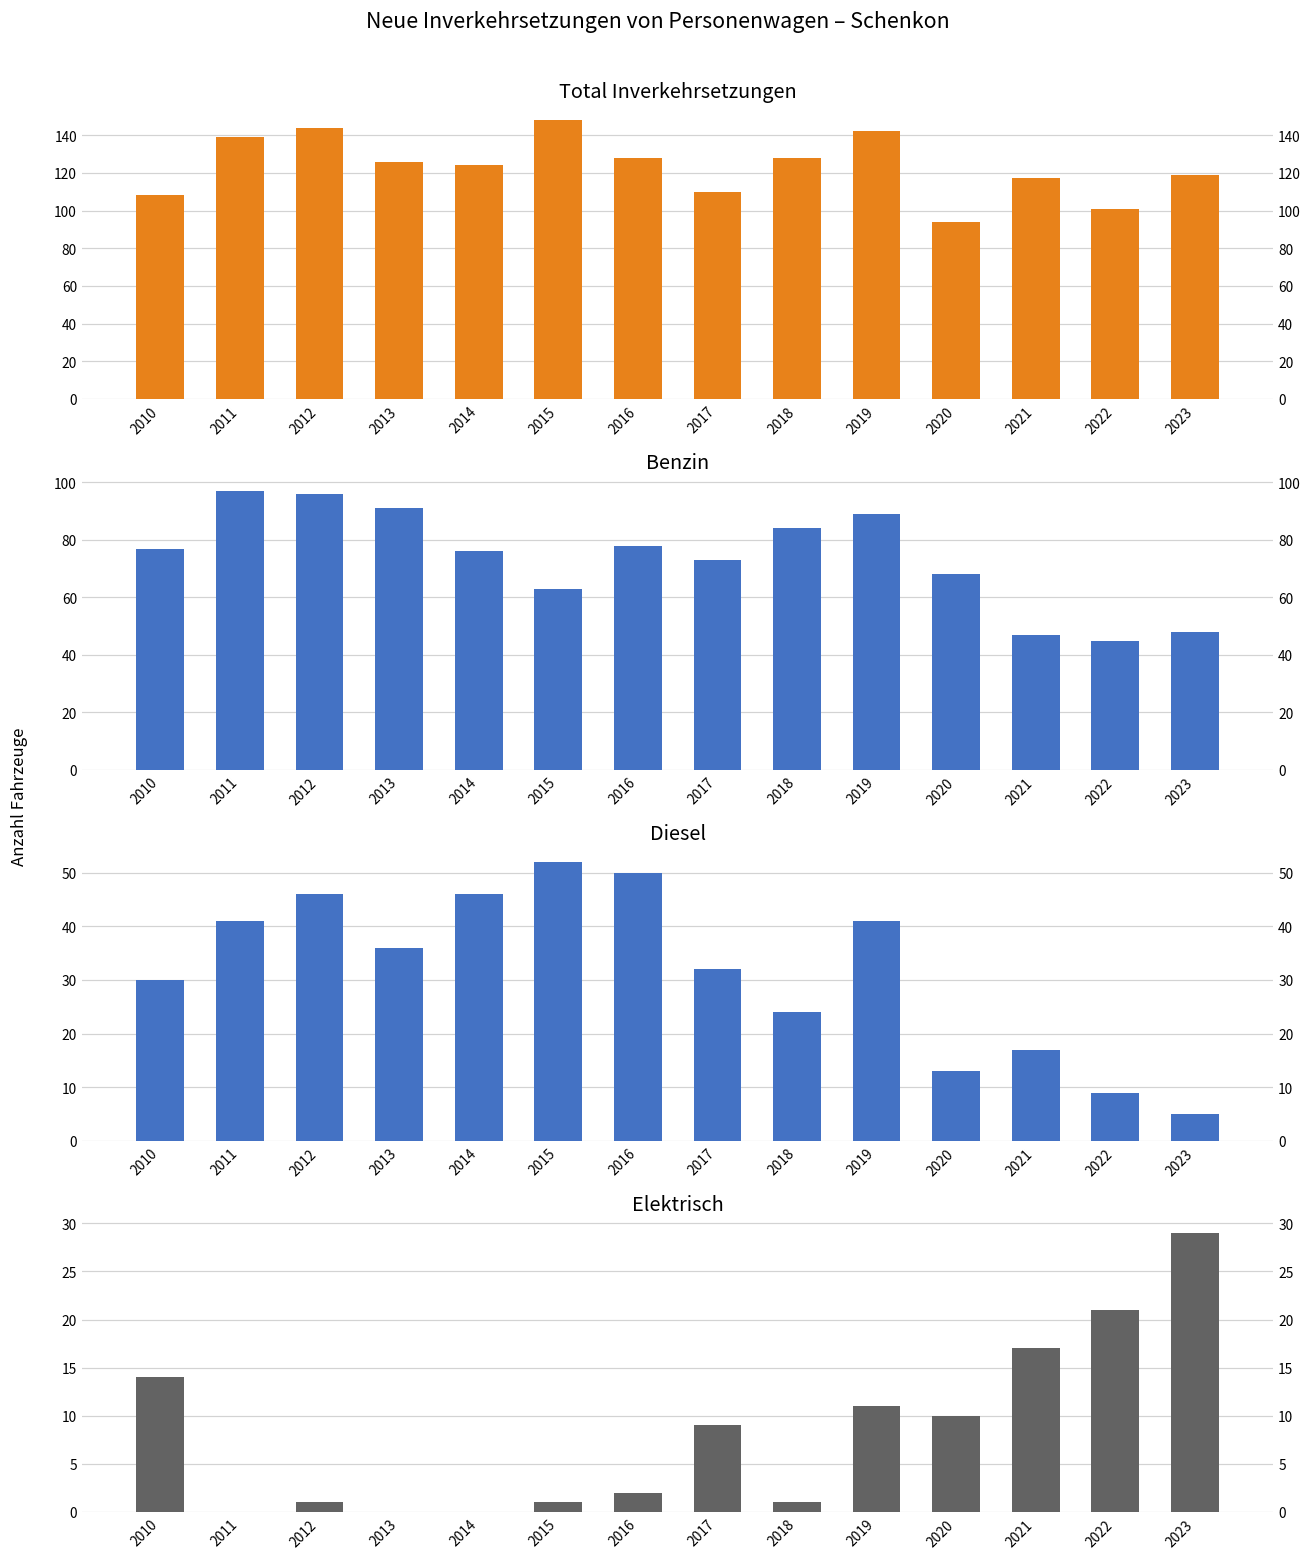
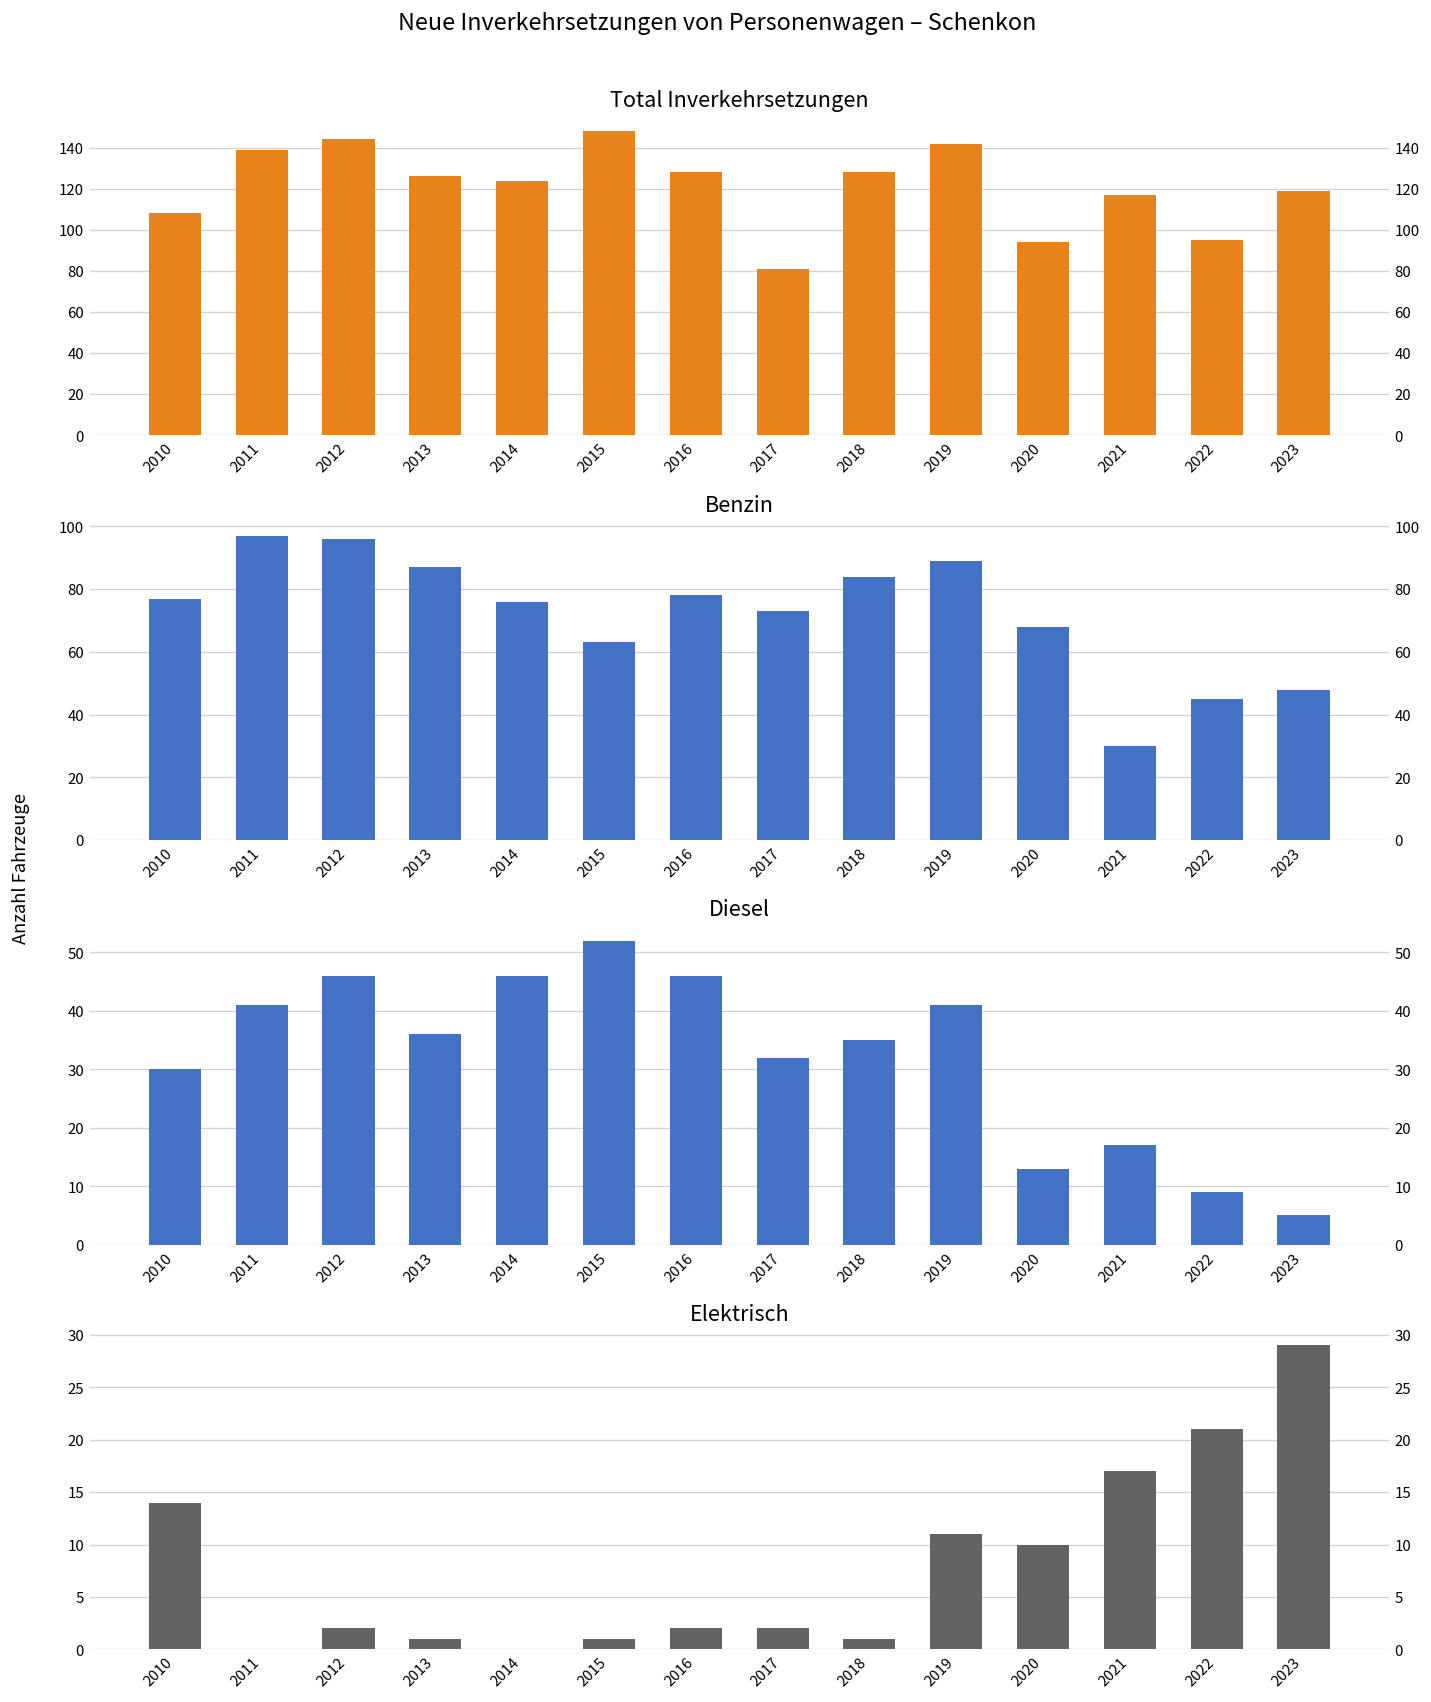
Total Inverkehrsetzungen, 2017: 110 -> 81
Total Inverkehrsetzungen, 2022: 101 -> 95
Benzin, 2013: 91 -> 87
Benzin, 2021: 47 -> 30
Diesel, 2016: 50 -> 46
Diesel, 2018: 24 -> 35
Elektrisch, 2012: 1 -> 2
Elektrisch, 2013: 0 -> 1
Elektrisch, 2017: 9 -> 2
